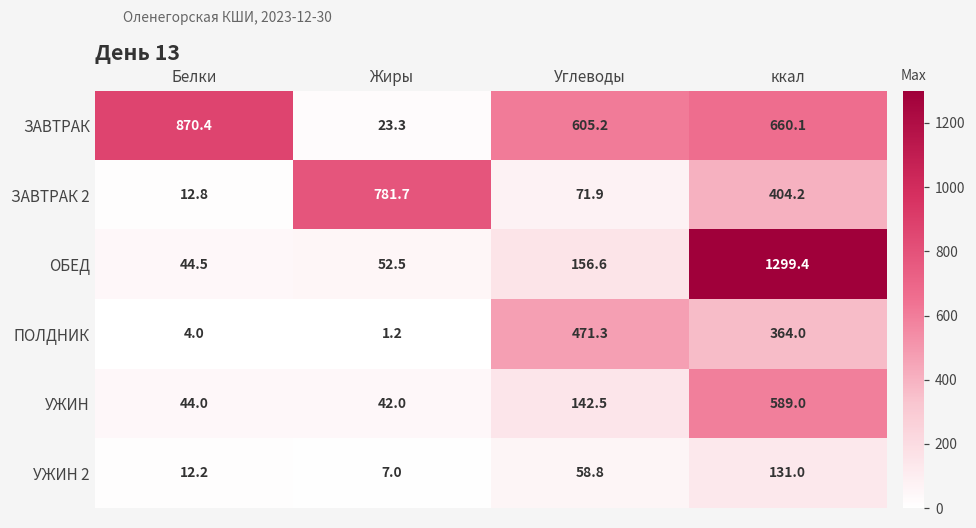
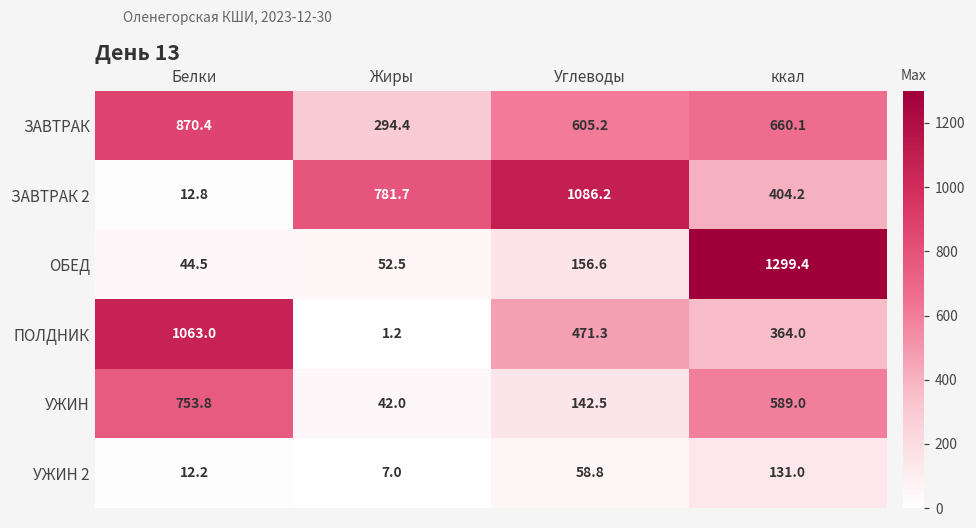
ЗАВТРАК, Жиры: 23.3 -> 294.4
ЗАВТРАК 2, Углеводы: 71.9 -> 1086.2
ПОЛДНИК, Белки: 4.0 -> 1063.0
УЖИН, Белки: 44.0 -> 753.8
